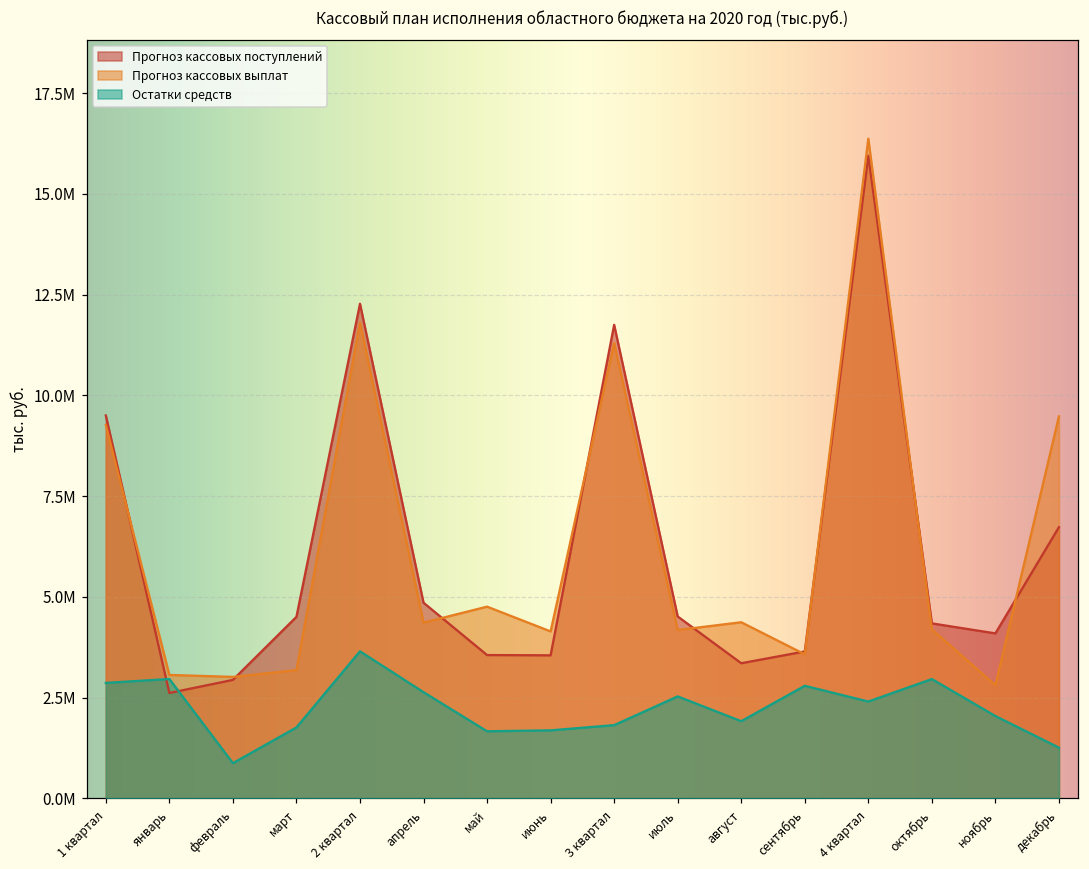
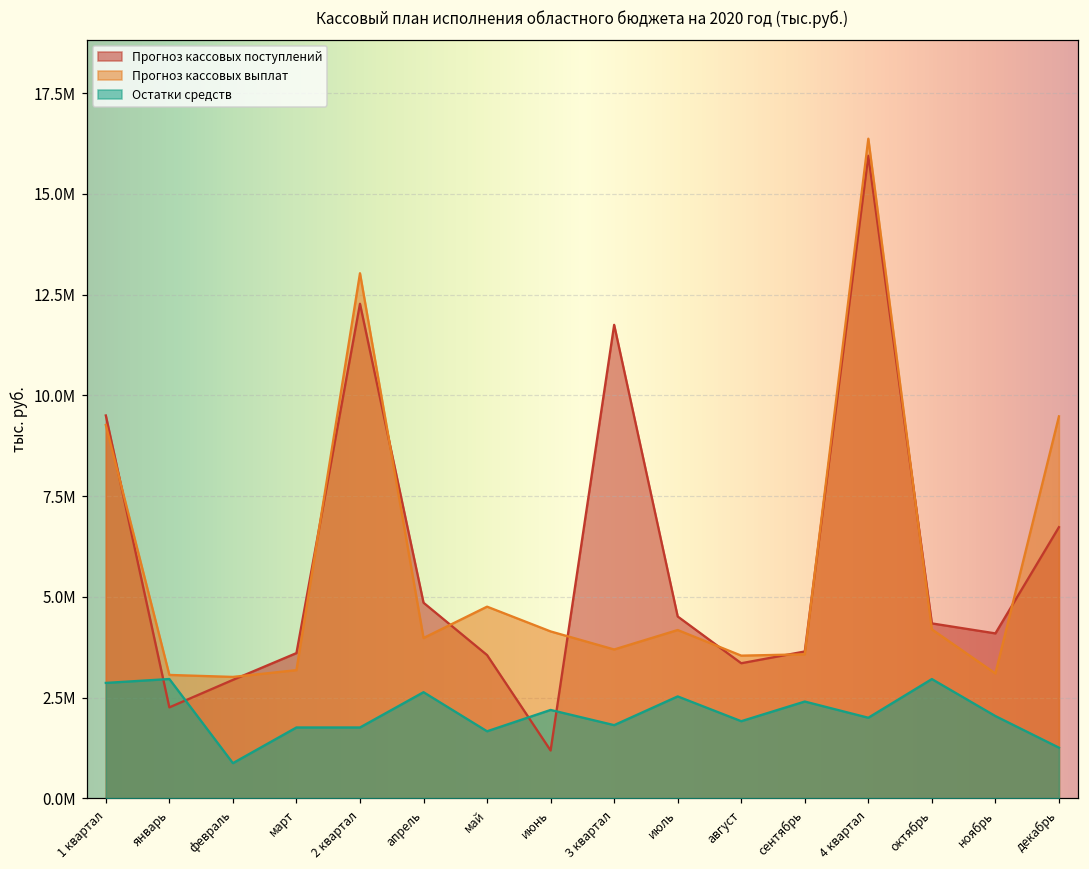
Прогноз кассовых поступлений, январь: 2600000 -> 2300000
Прогноз кассовых поступлений, март: 4500000 -> 3600000
Прогноз кассовых выплат, 2 квартал: 11800000 -> 13000000
Остатки средств, 2 квартал: 3700000 -> 1800000
Прогноз кассовых выплат, апрель: 4400000 -> 4000000
Прогноз кассовых поступлений, июнь: 3600000 -> 1200000
Остатки средств, июнь: 1700000 -> 2200000
Прогноз кассовых выплат, 3 квартал: 11300000 -> 3700000
Прогноз кассовых выплат, август: 4400000 -> 3500000
Остатки средств, сентябрь: 2800000 -> 2400000
Остатки средств, 4 квартал: 2400000 -> 2000000
Прогноз кассовых выплат, ноябрь: 2800000 -> 3100000
